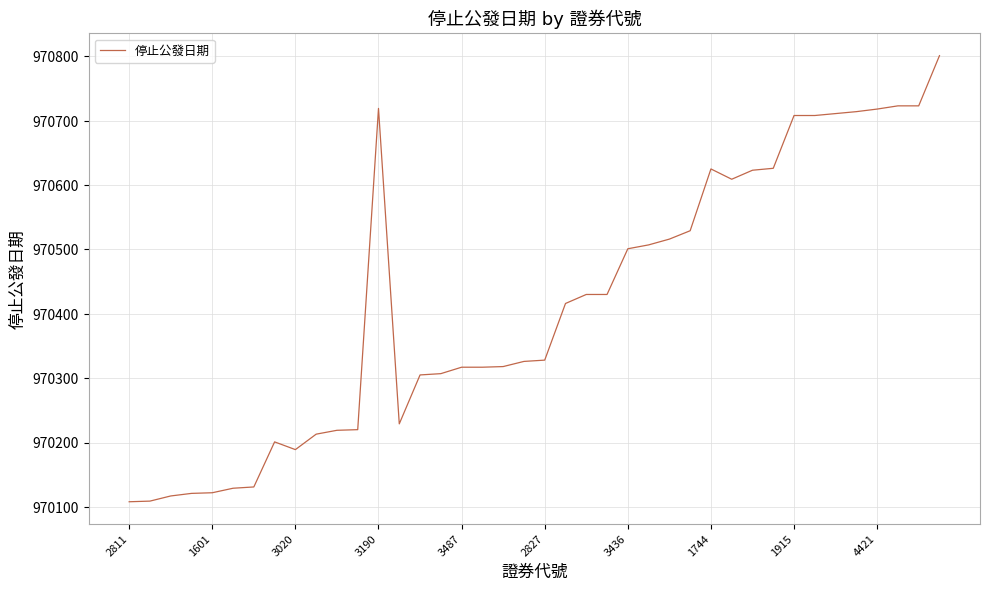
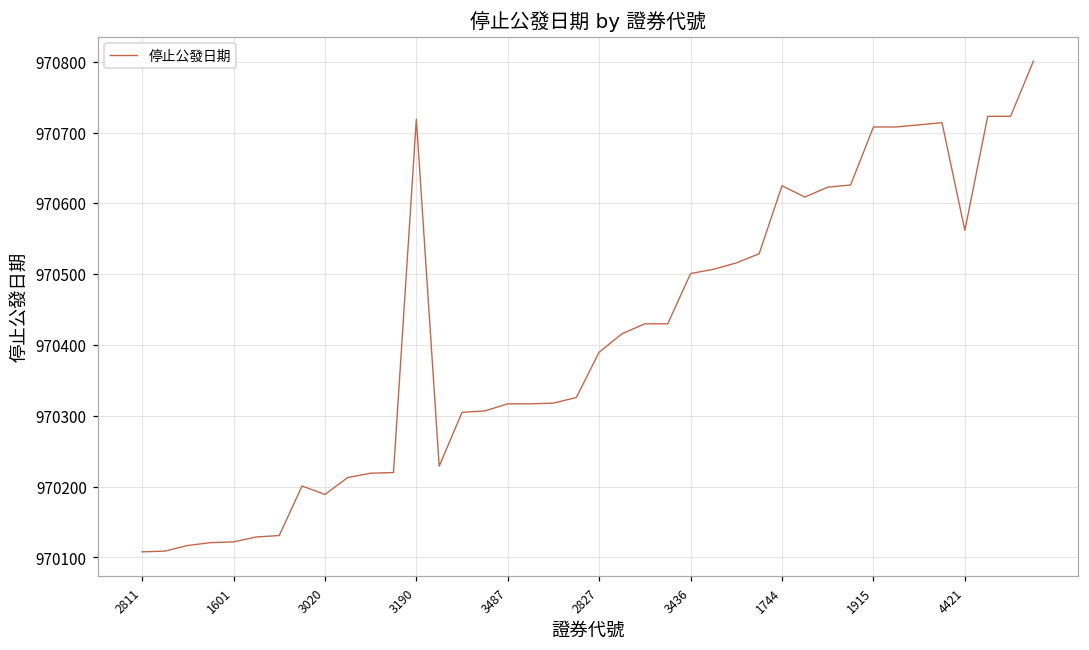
2827: 970330 -> 970390
4421: 970720 -> 970560
